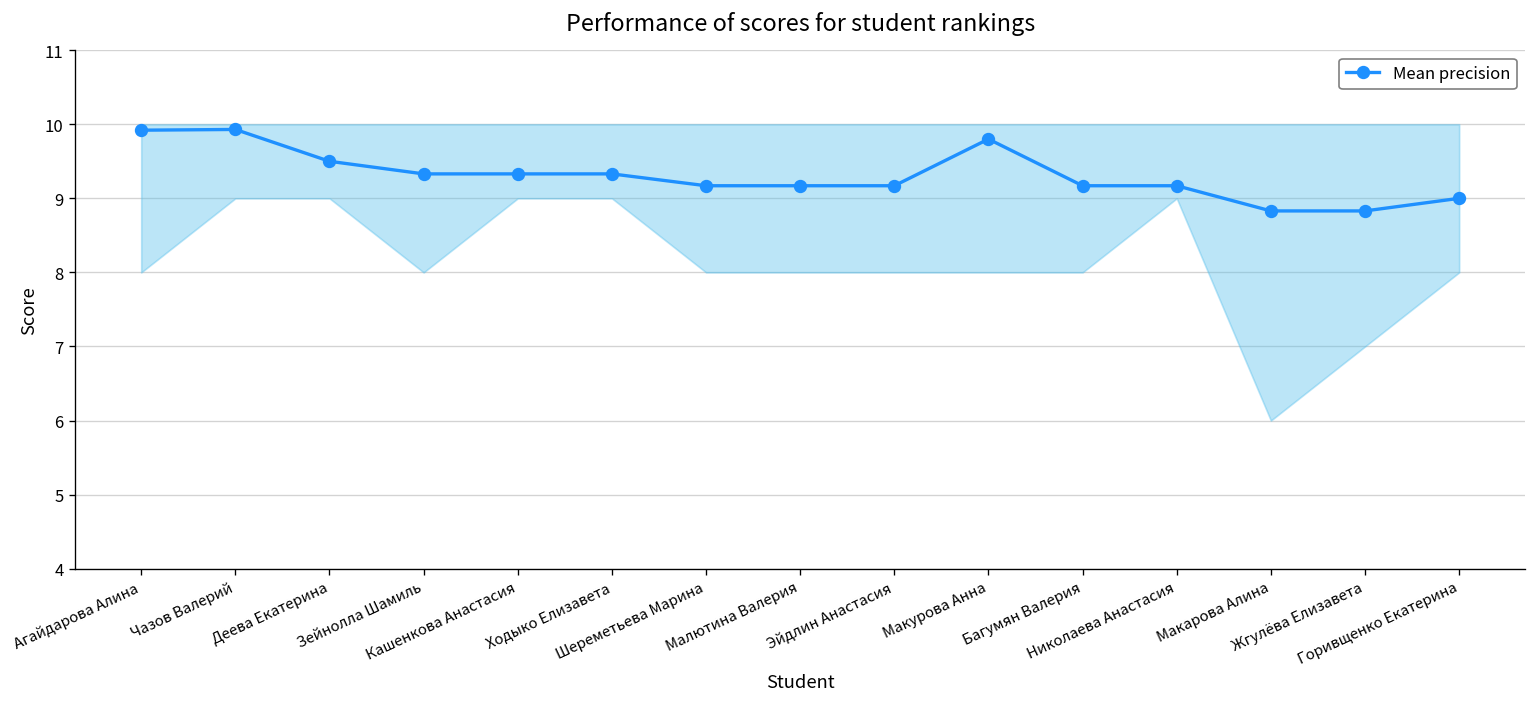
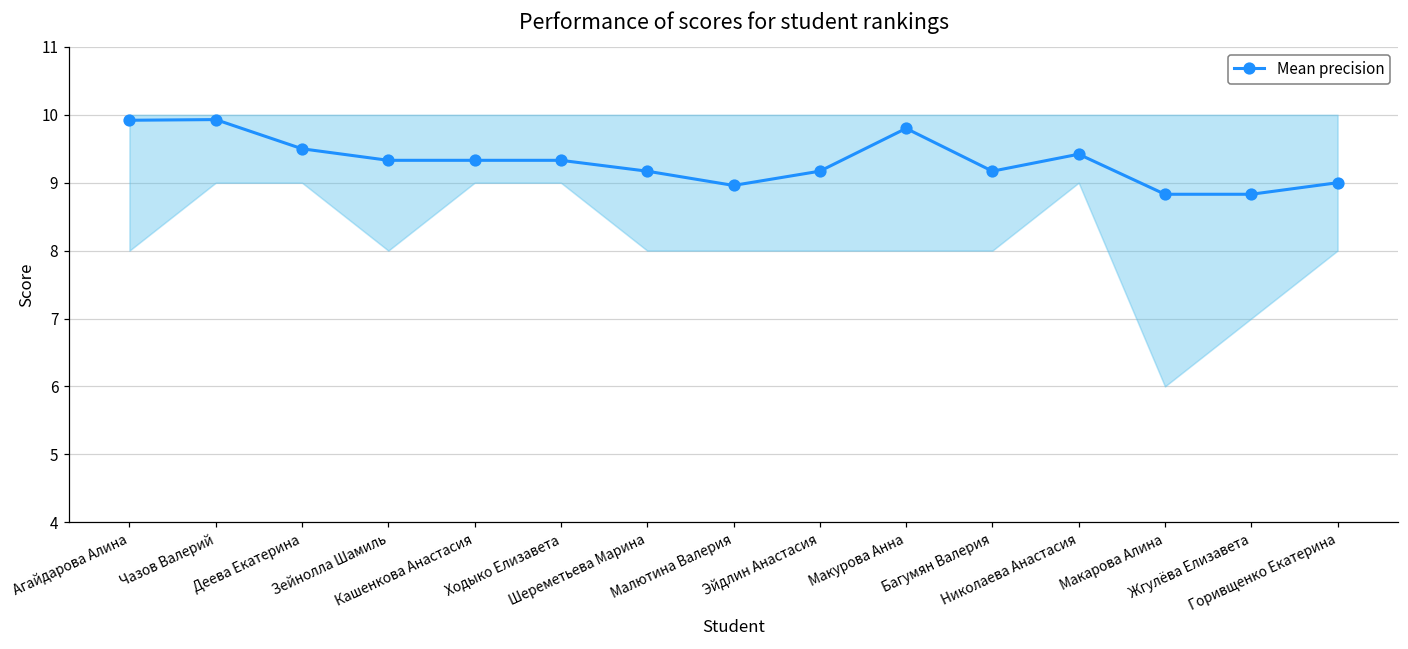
Mean precision, Малютина Валерия: 9.2 -> 9.0
Mean precision, Николаева Анастасия: 9.2 -> 9.4
